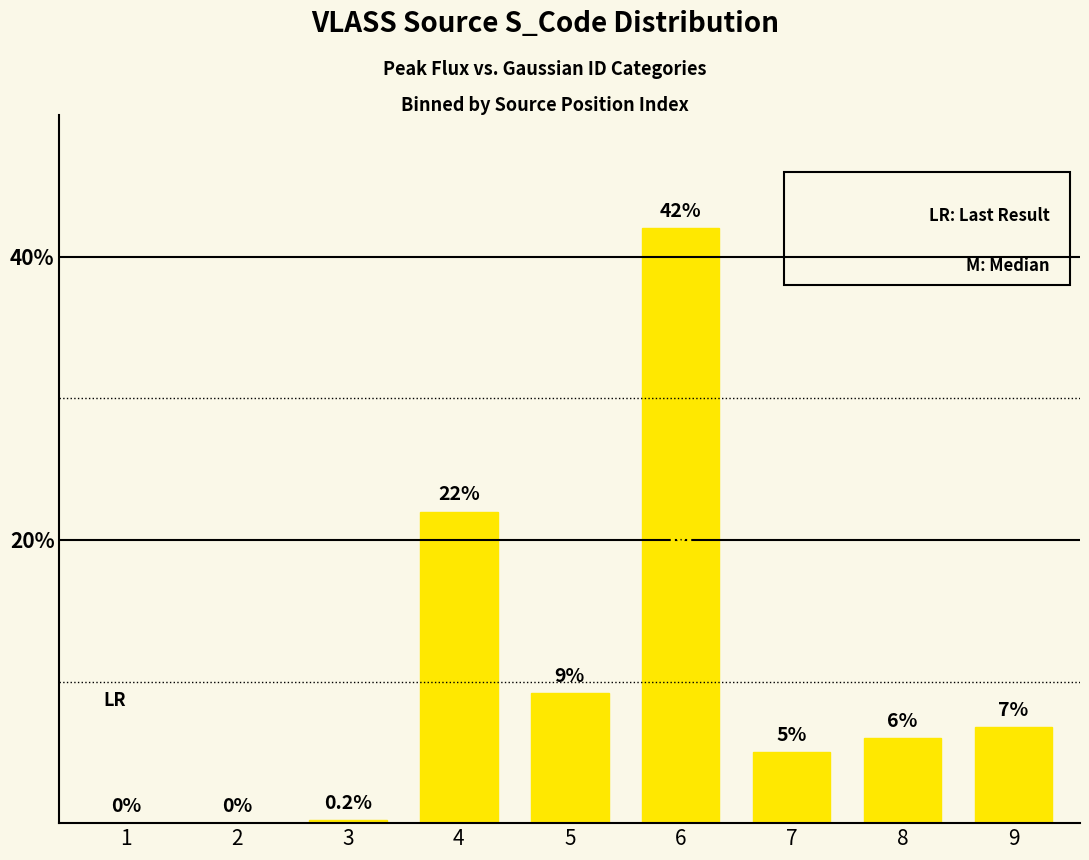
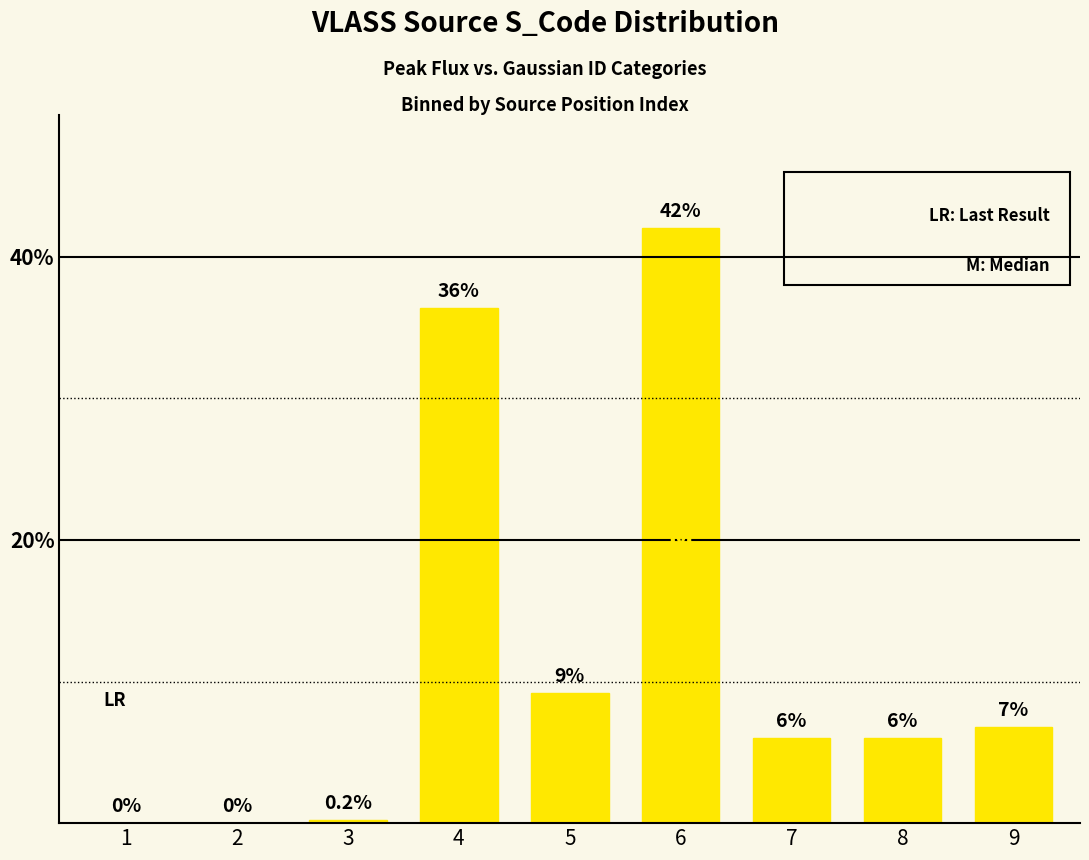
4: 22% -> 36%
7: 5% -> 6%
